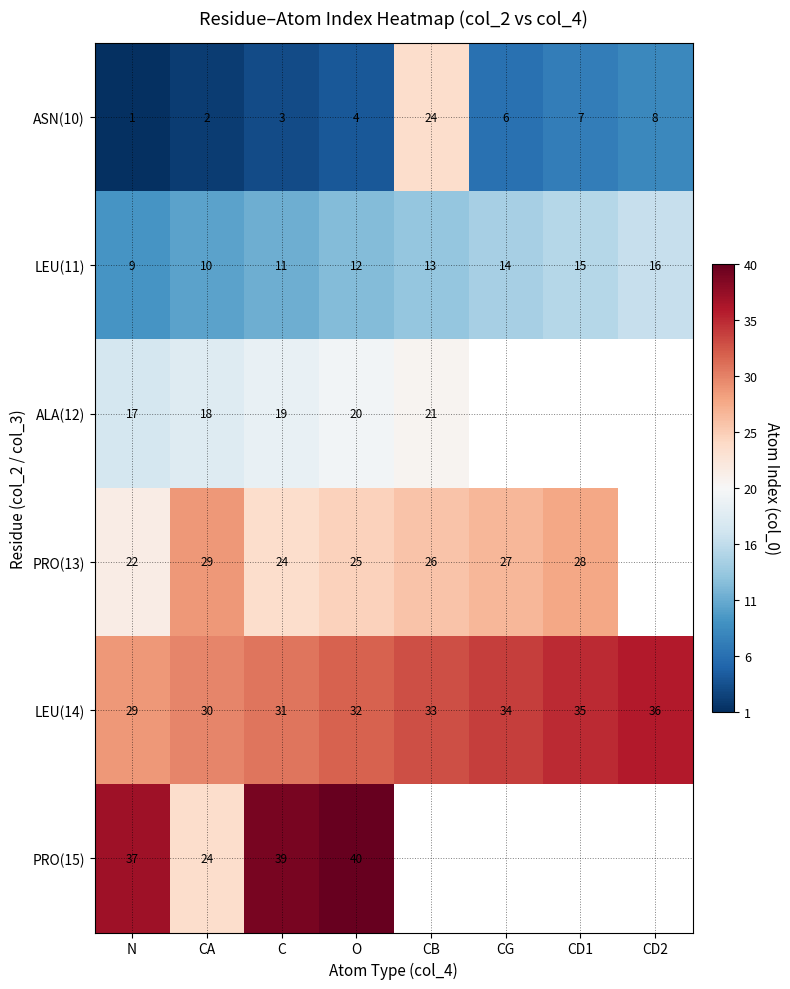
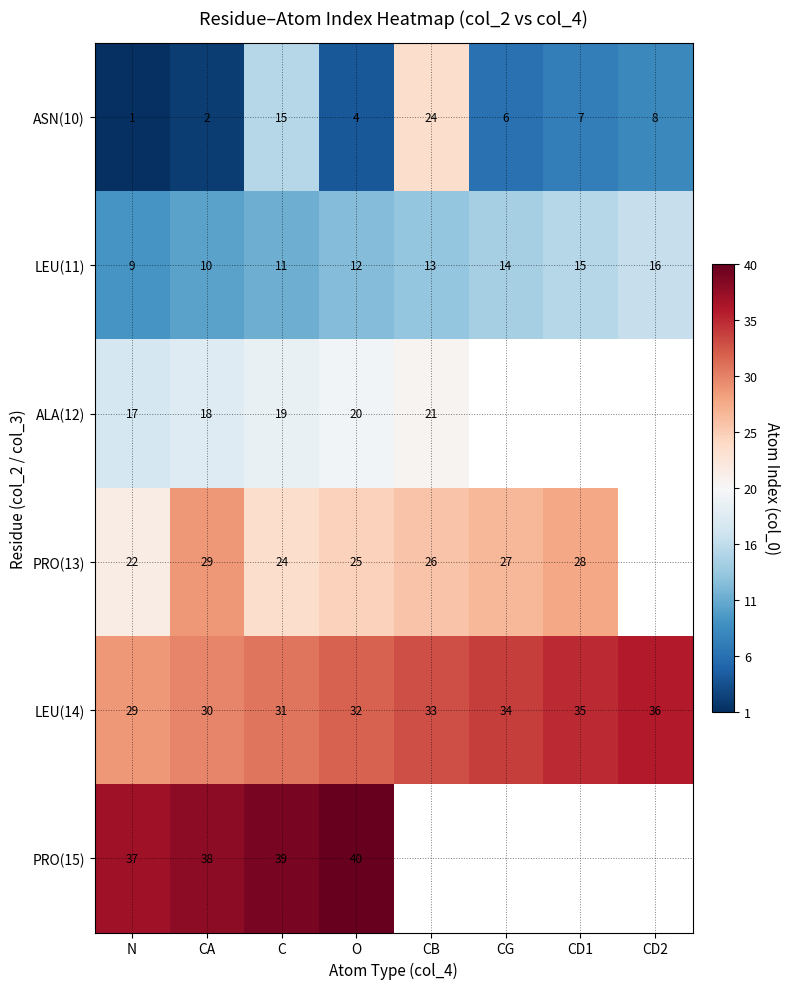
ASN(10), C: 3 -> 15
PRO(15), CA: 24 -> 38
